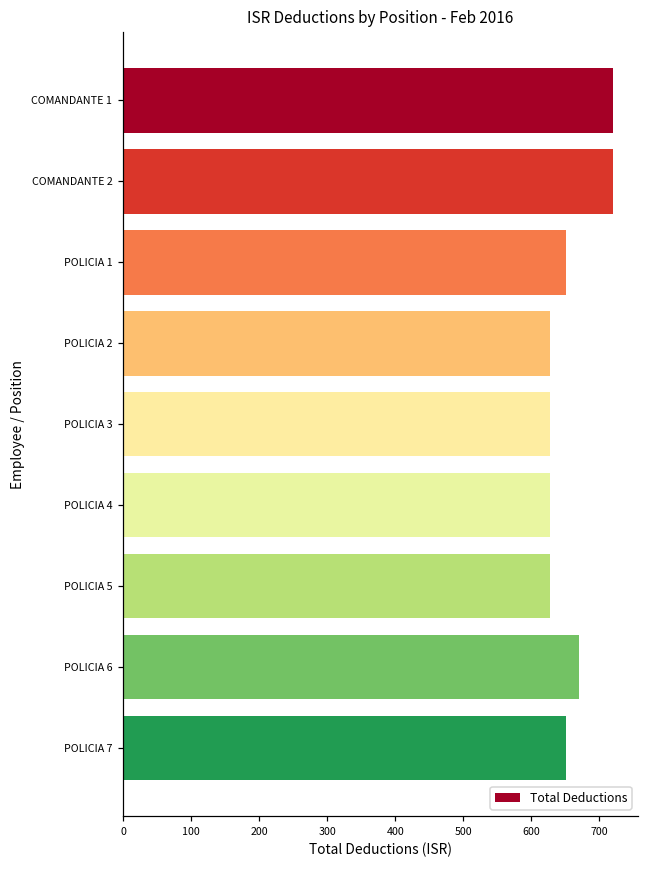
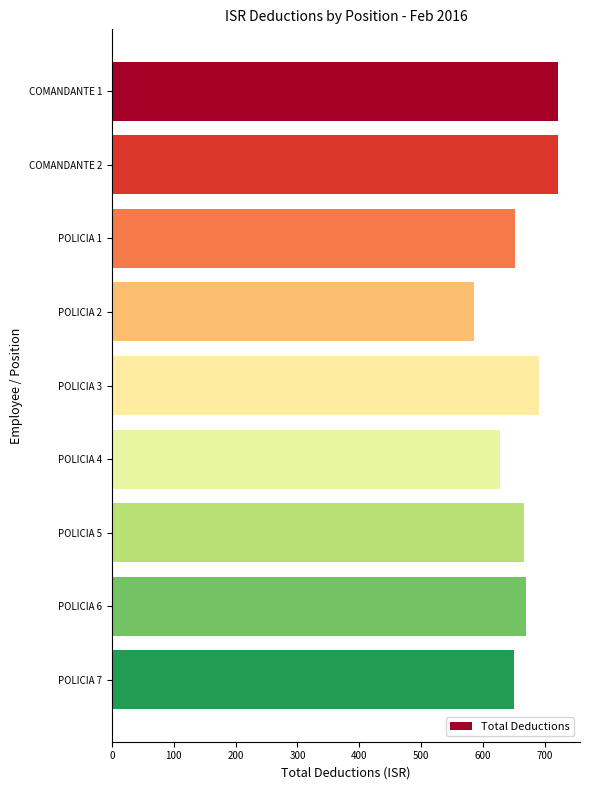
POLICIA 2: 630 -> 590
POLICIA 3: 630 -> 690
POLICIA 5: 630 -> 670
